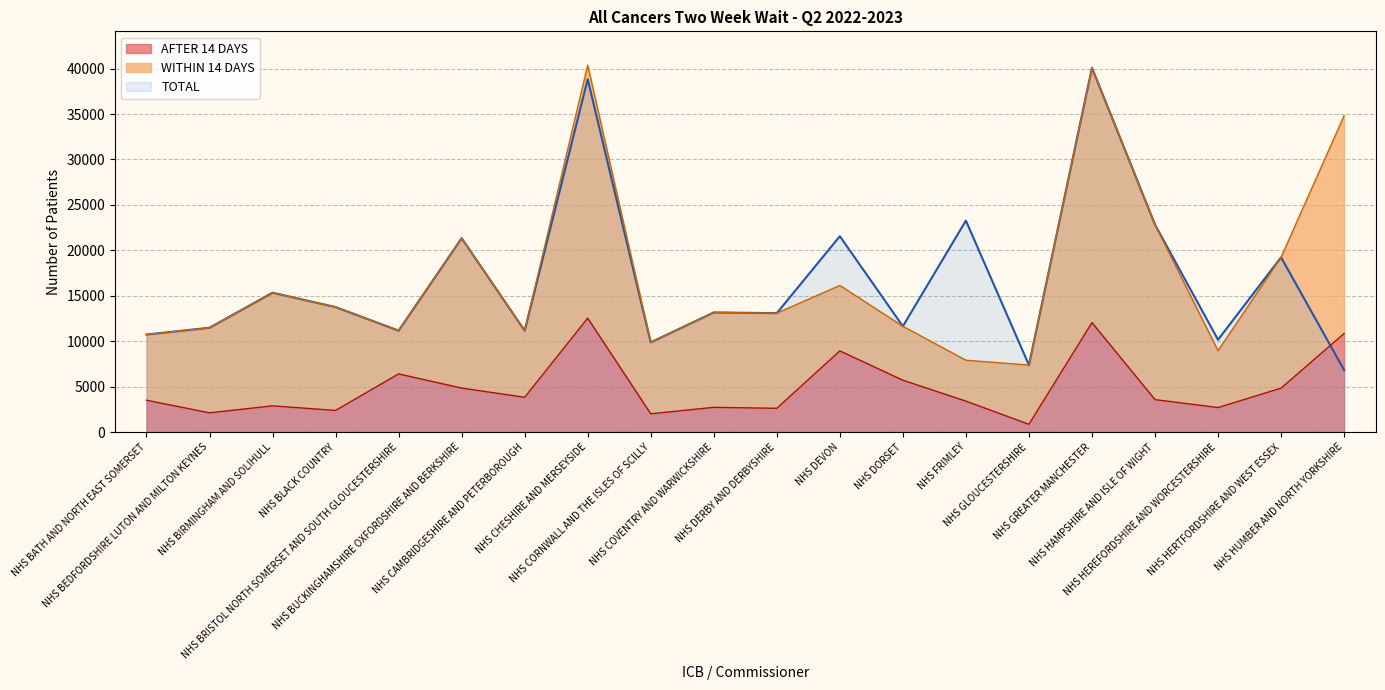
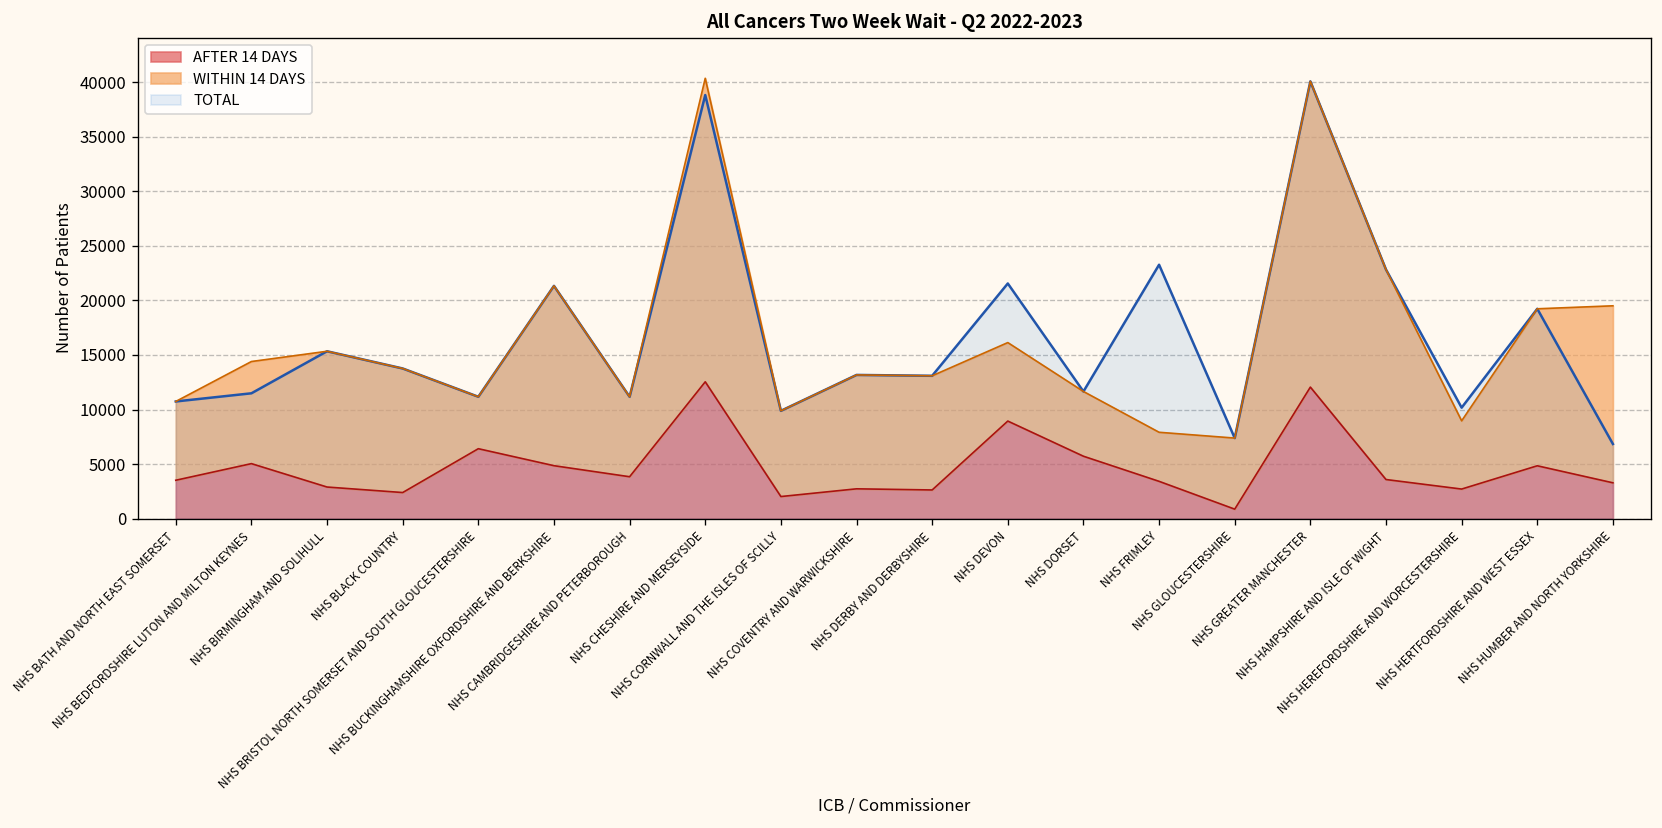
AFTER 14 DAYS, NHS BEDFORDSHIRE LUTON AND MILTON KEYNES: 2000 -> 5000
AFTER 14 DAYS, NHS HUMBER AND NORTH YORKSHIRE: 11000 -> 3000
WITHIN 14 DAYS, NHS HUMBER AND NORTH YORKSHIRE: 24000 -> 16000
